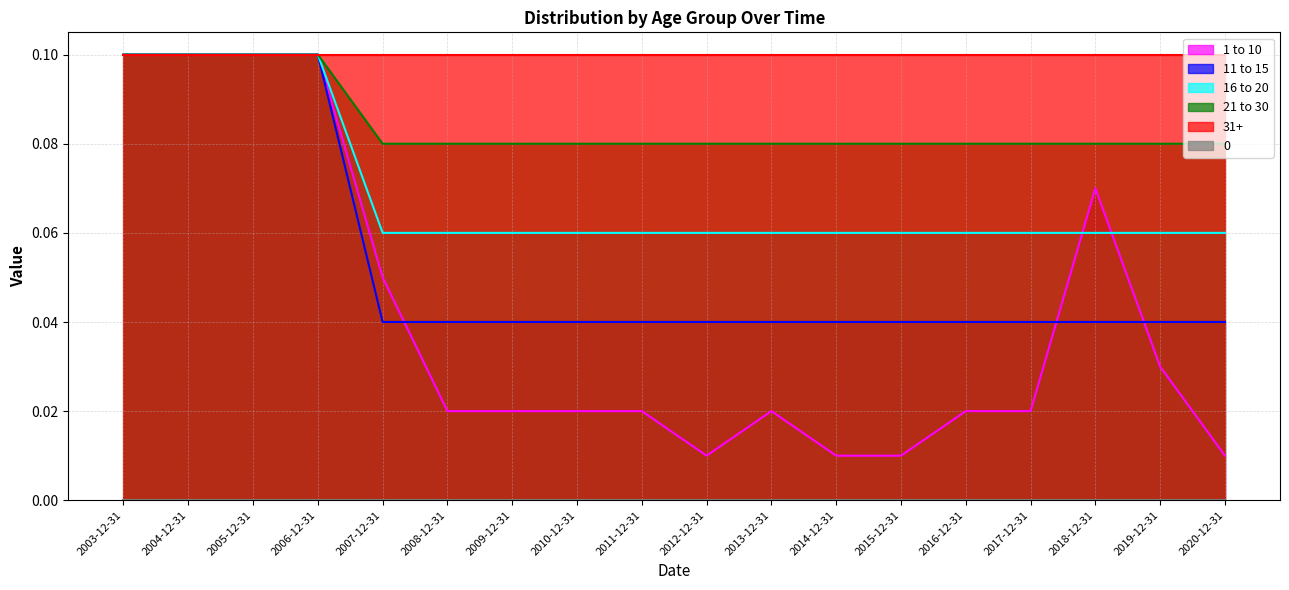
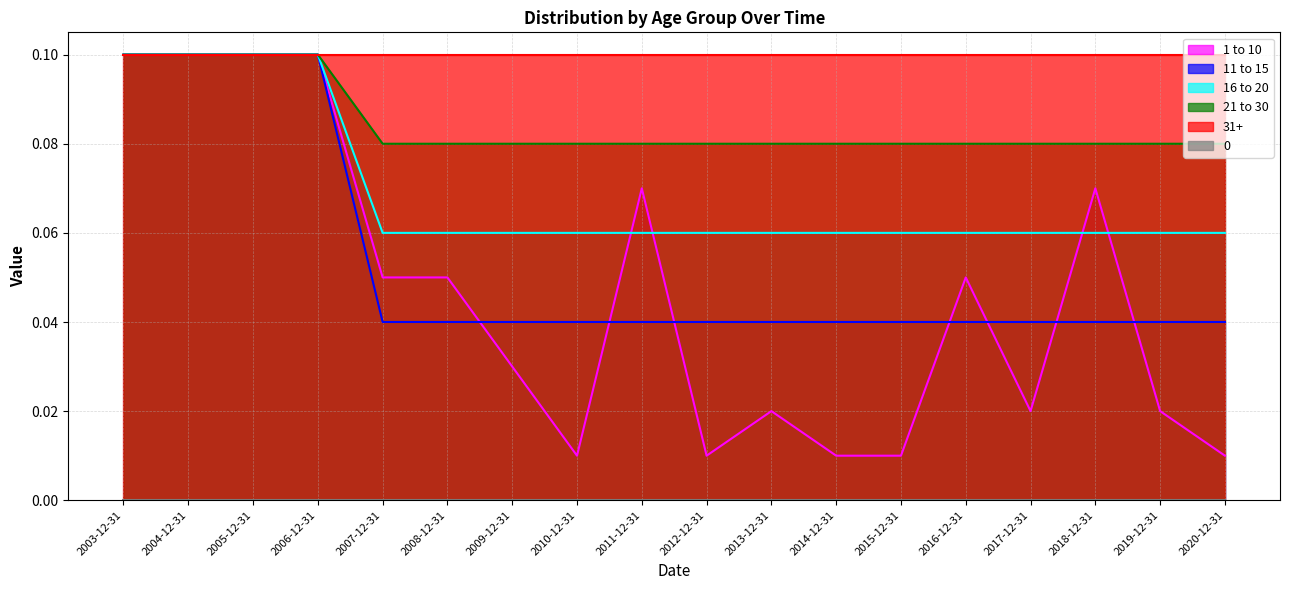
1 to 10, 2008-12-31: 0.02 -> 0.05
1 to 10, 2009-12-31: 0.02 -> 0.03
1 to 10, 2010-12-31: 0.02 -> 0.01
1 to 10, 2011-12-31: 0.02 -> 0.07
1 to 10, 2016-12-31: 0.02 -> 0.05
1 to 10, 2019-12-31: 0.03 -> 0.02
